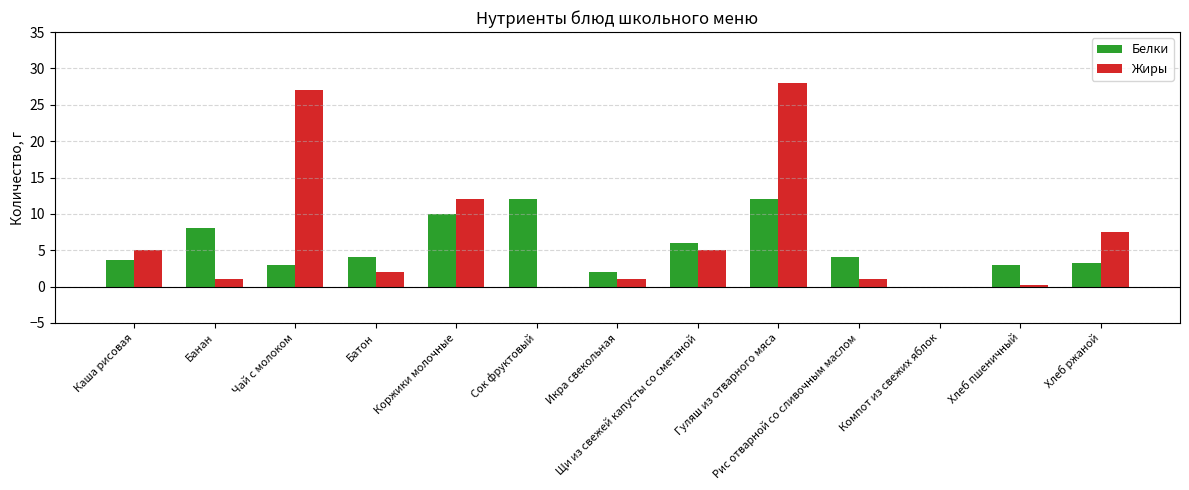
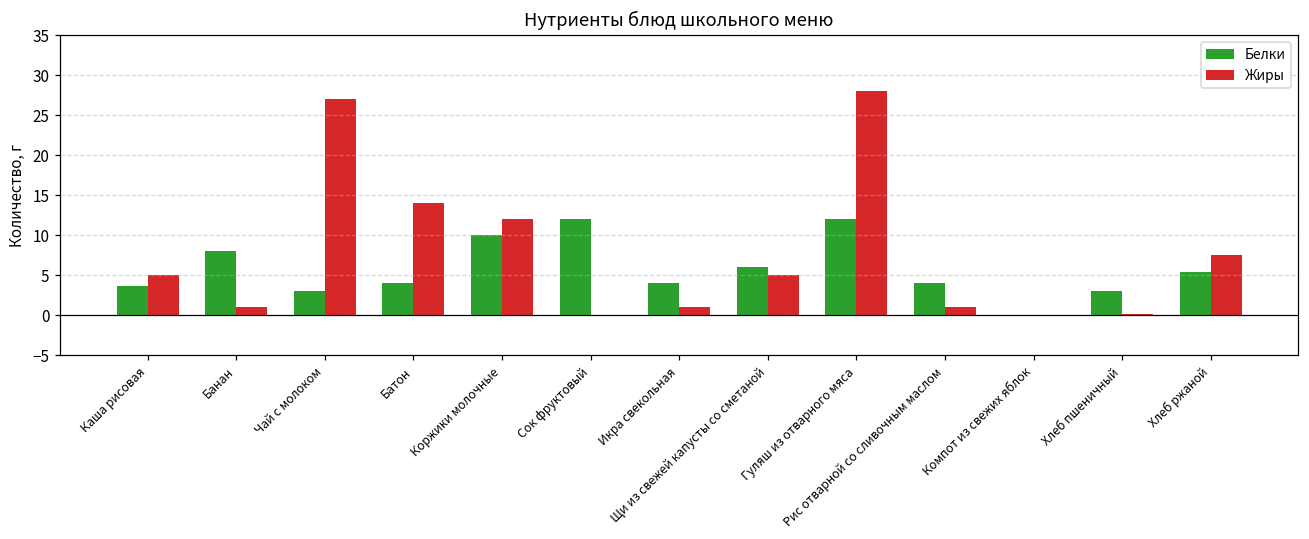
Жиры, Батон: 2 -> 14
Белки, Икра свекольная: 2 -> 4
Белки, Хлеб ржаной: 3 -> 5
